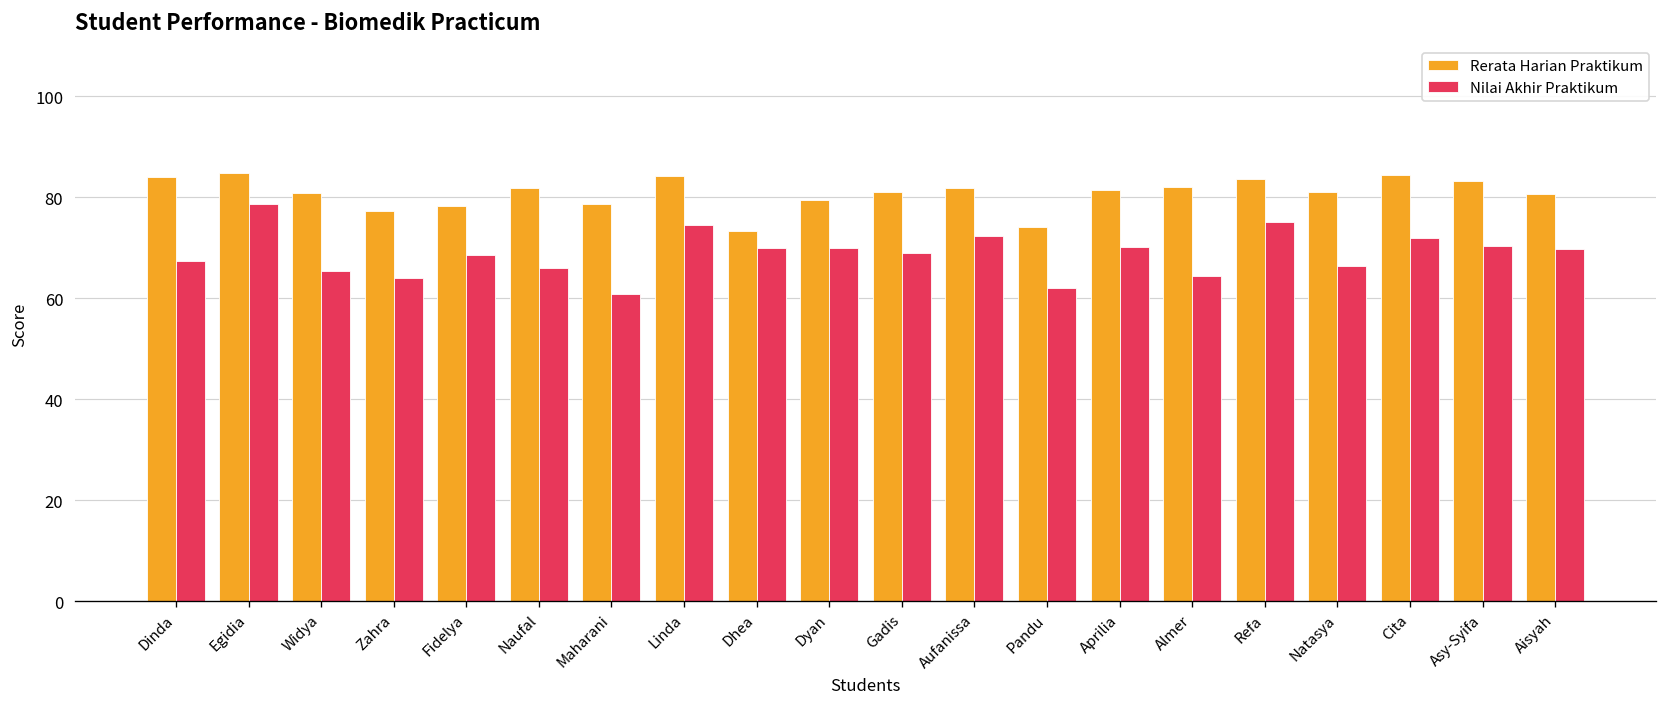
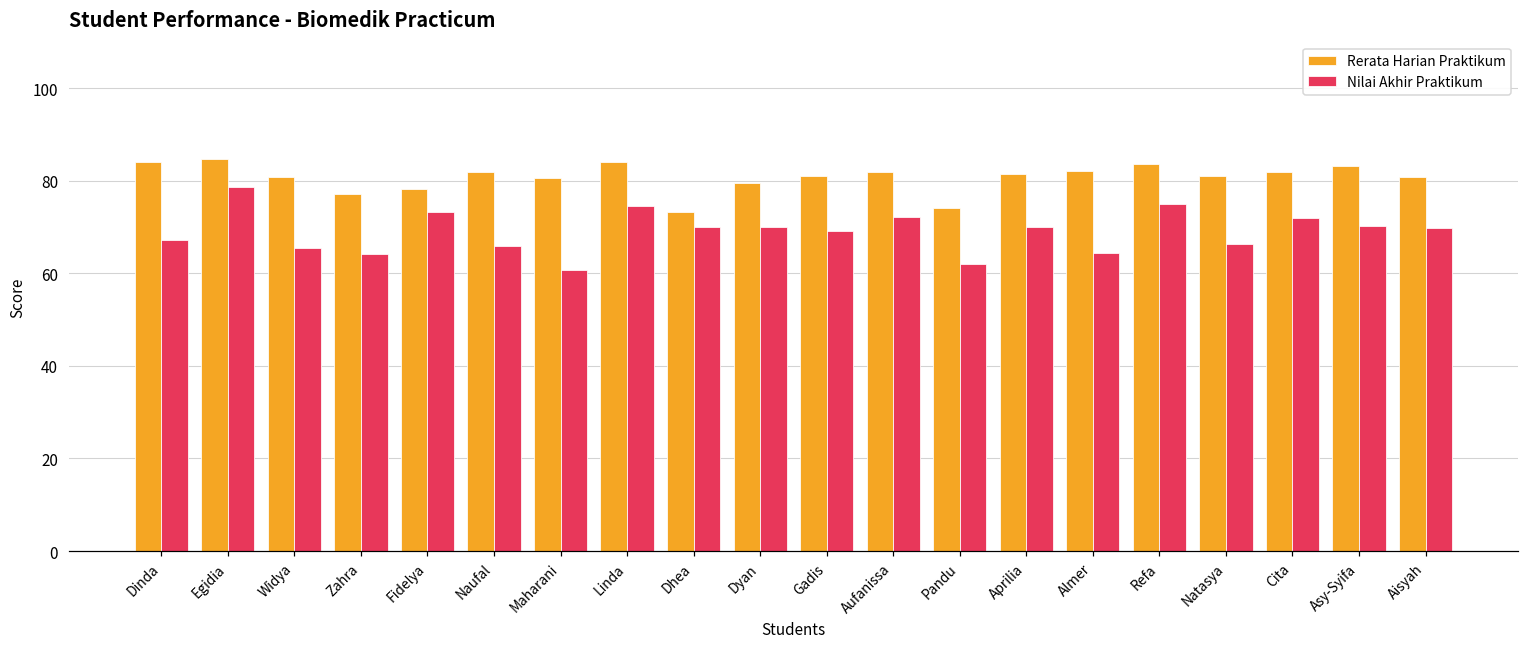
Nilai Akhir Praktikum, Fidelya: 69 -> 73
Rerata Harian Praktikum, Maharani: 79 -> 81
Rerata Harian Praktikum, Cita: 84 -> 82
